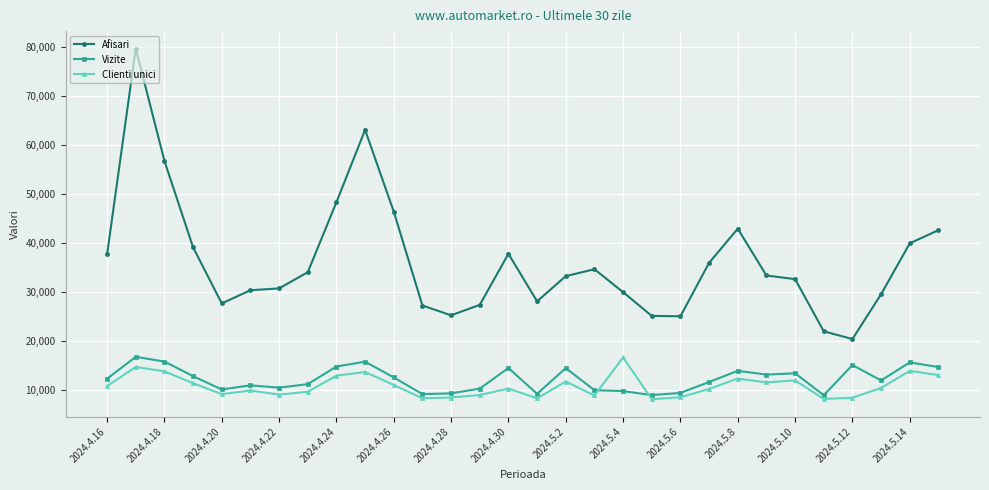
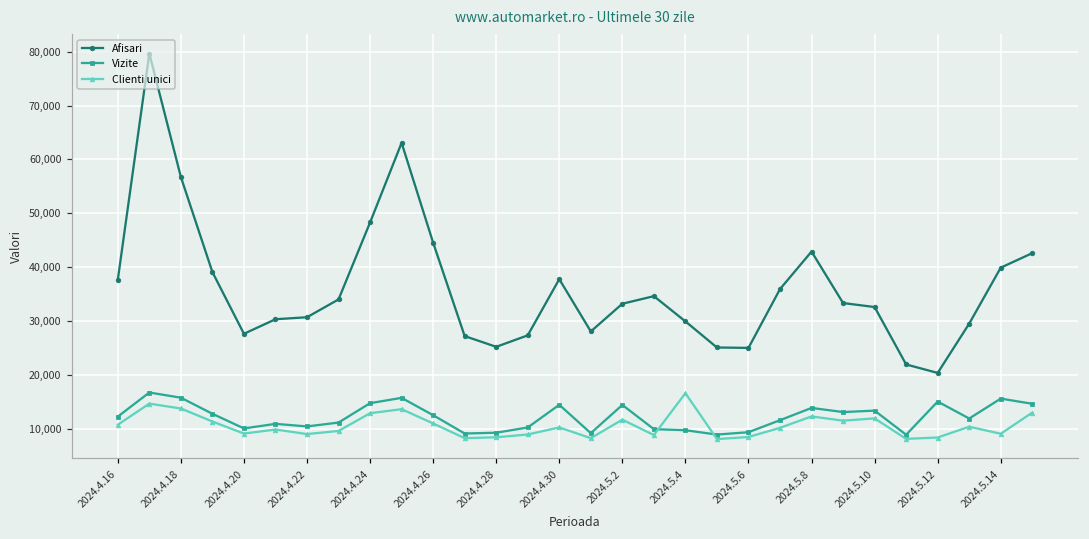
Afisari, 2024.4.26: 46,000 -> 45,000
Clienti unici, 2024.5.14: 14,000 -> 9,000
